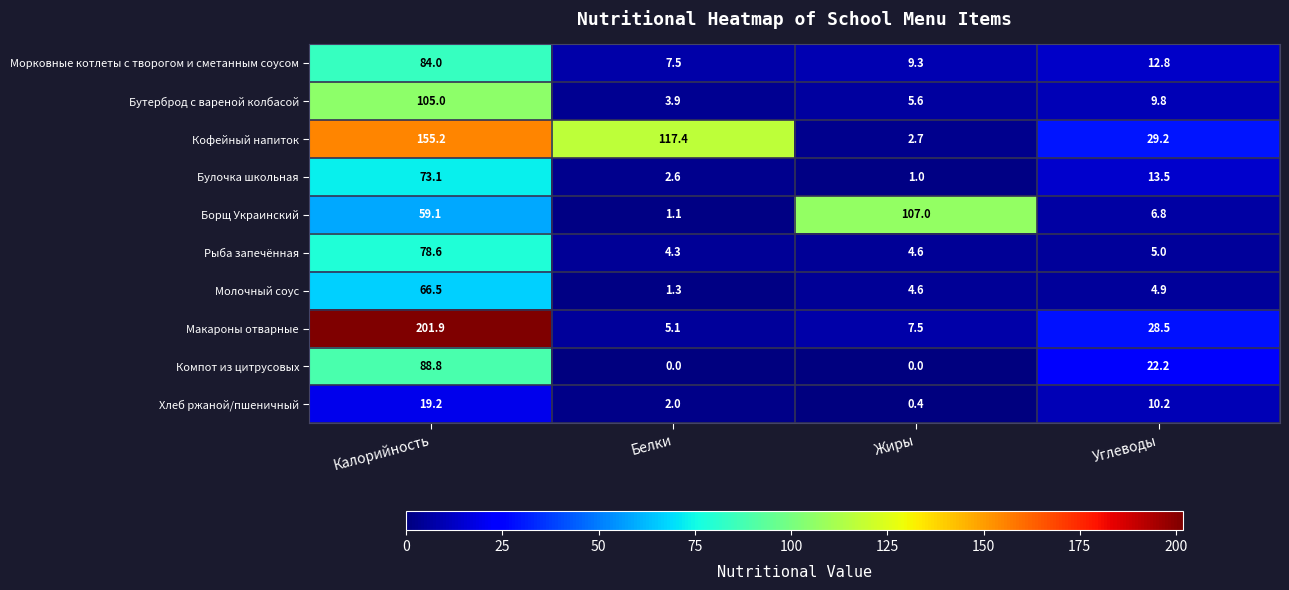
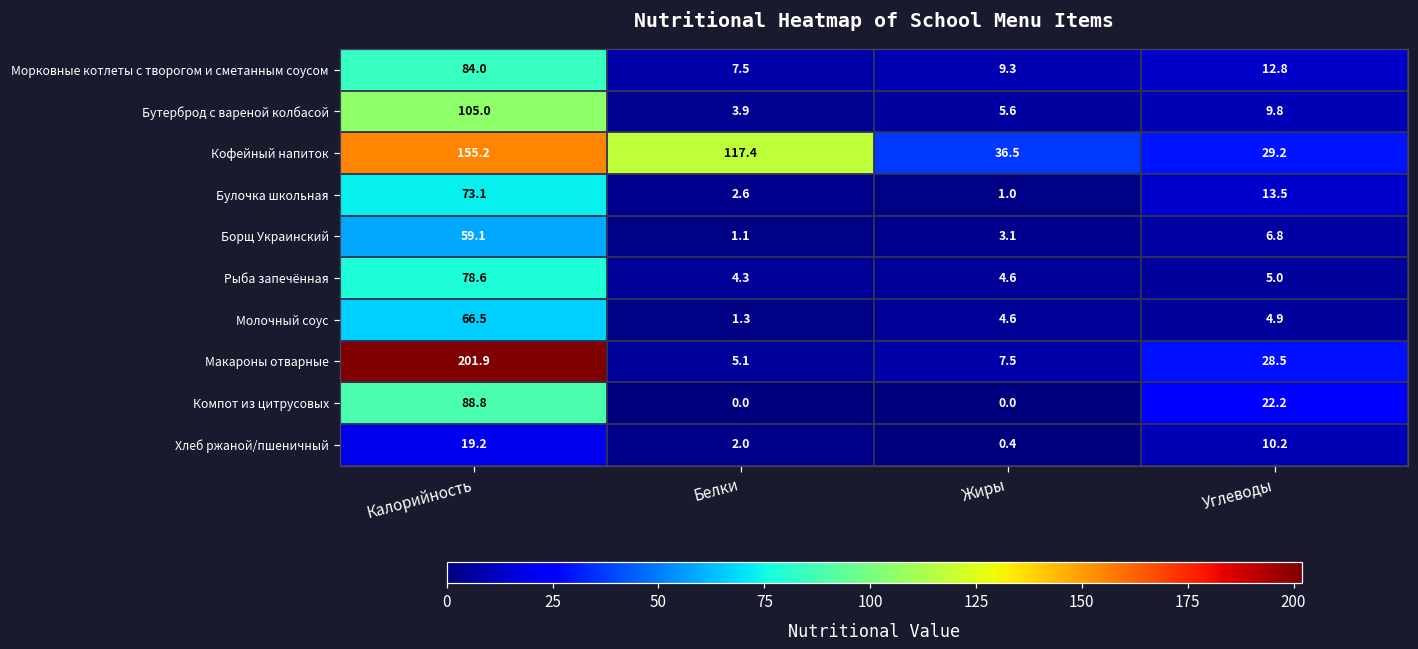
Кофейный напиток, Жиры: 2.7 -> 36.5
Борщ Украинский, Жиры: 107.0 -> 3.1
